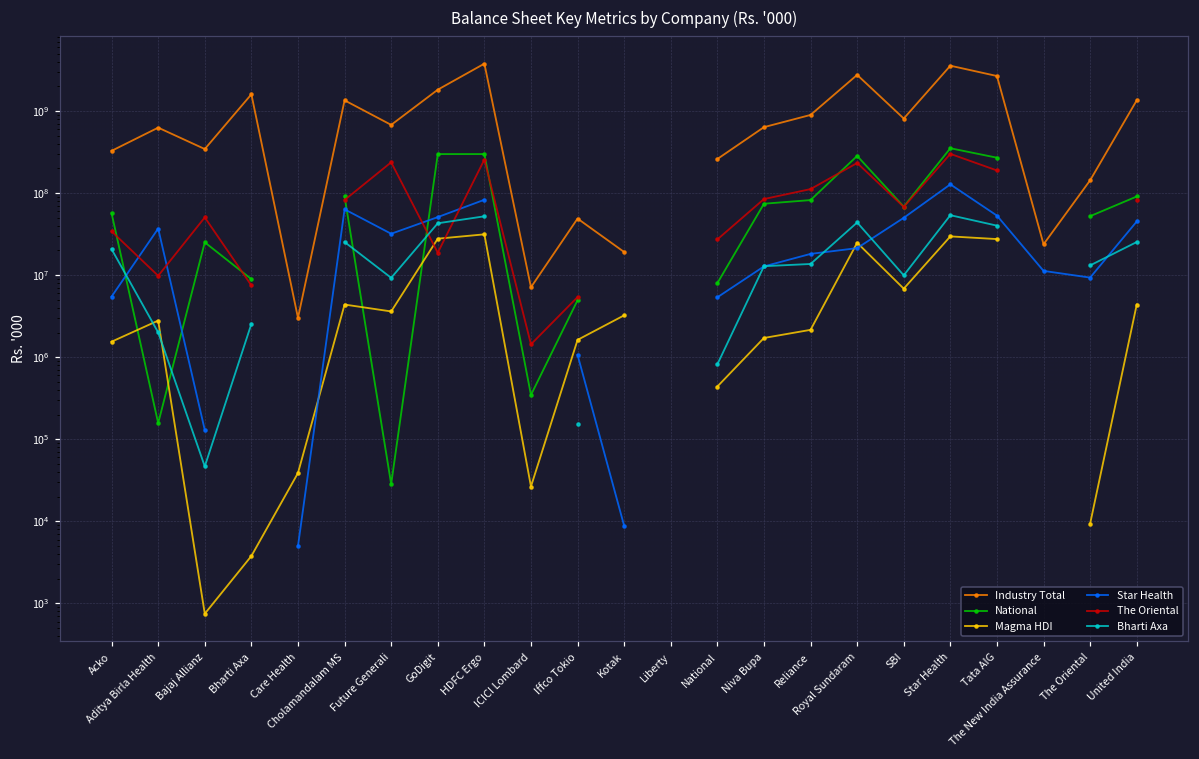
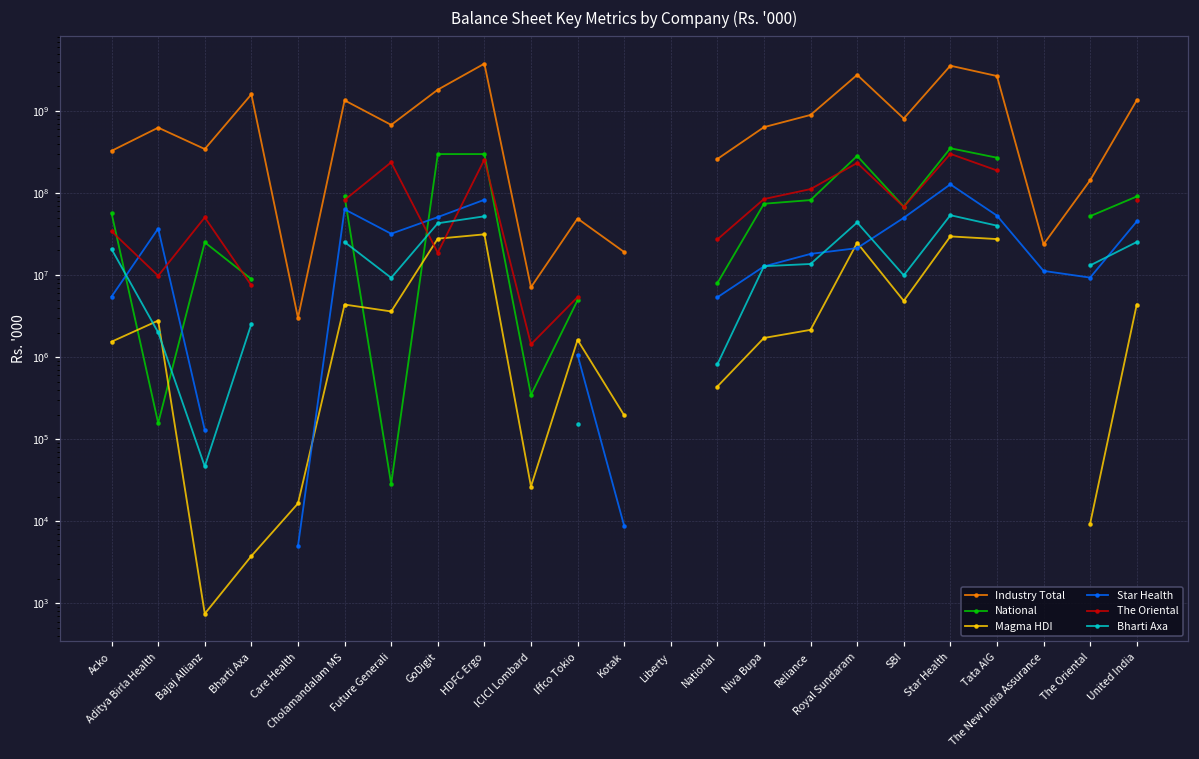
Magma HDI, Care Health: 40000 -> 17000
Magma HDI, Kotak: 3000000 -> 200000
Magma HDI, SBI: 7000000 -> 5000000
